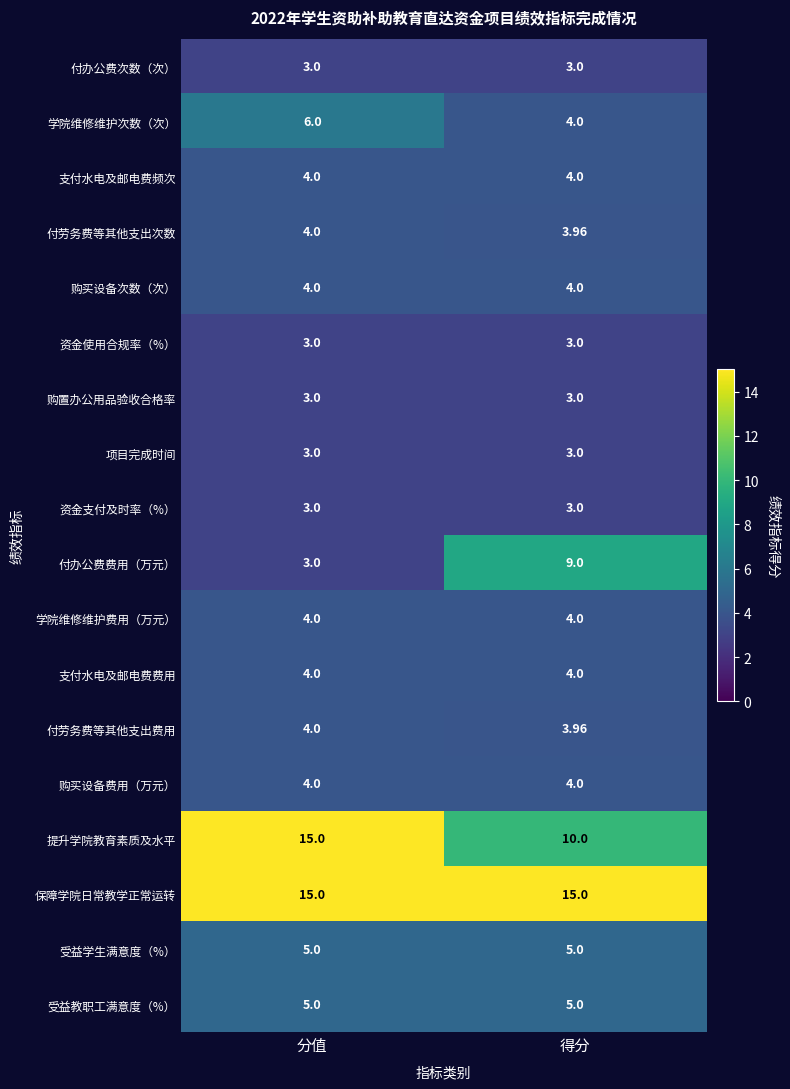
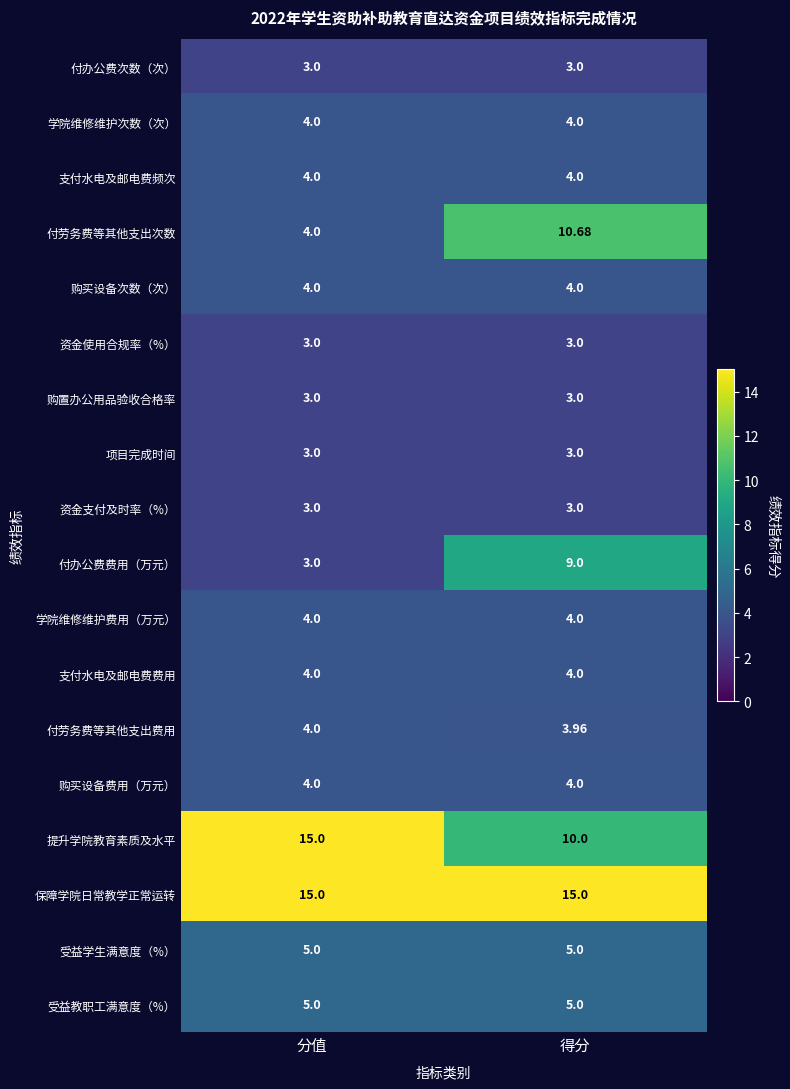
学院维修维护次数（次）, 分值: 6.0 -> 4.0
付劳务费等其他支出次数, 得分: 3.96 -> 10.68
